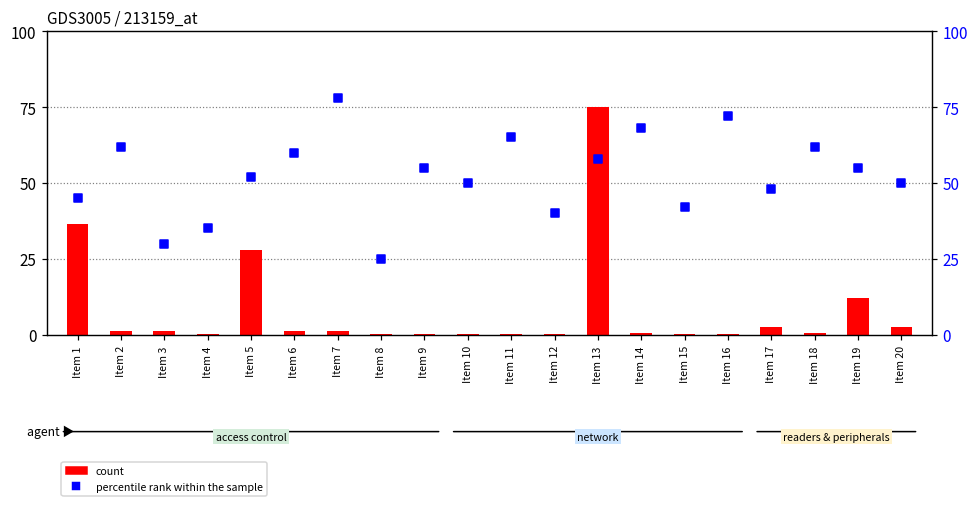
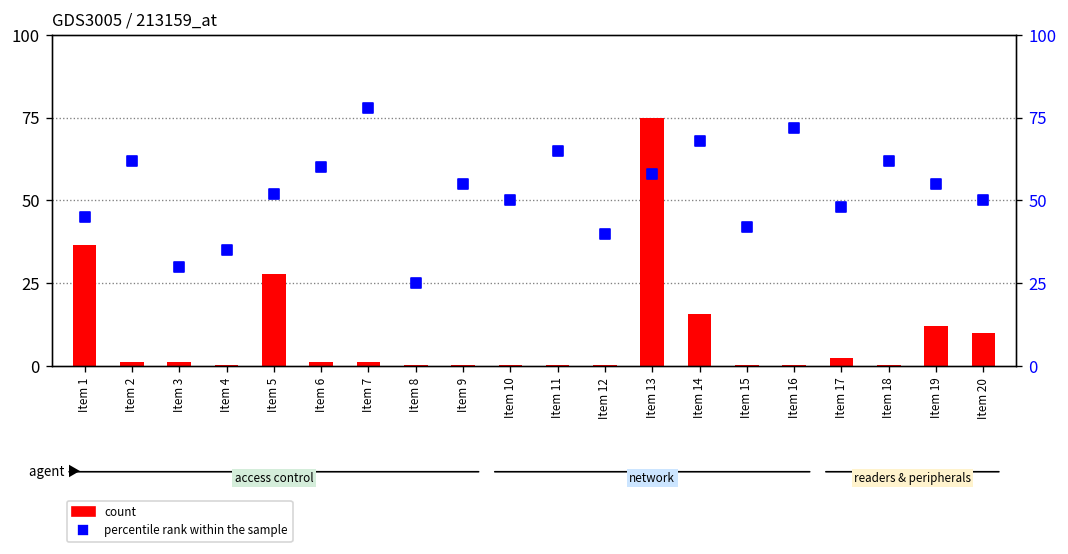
count, Item 14: 1 -> 16
count, Item 20: 3 -> 10
